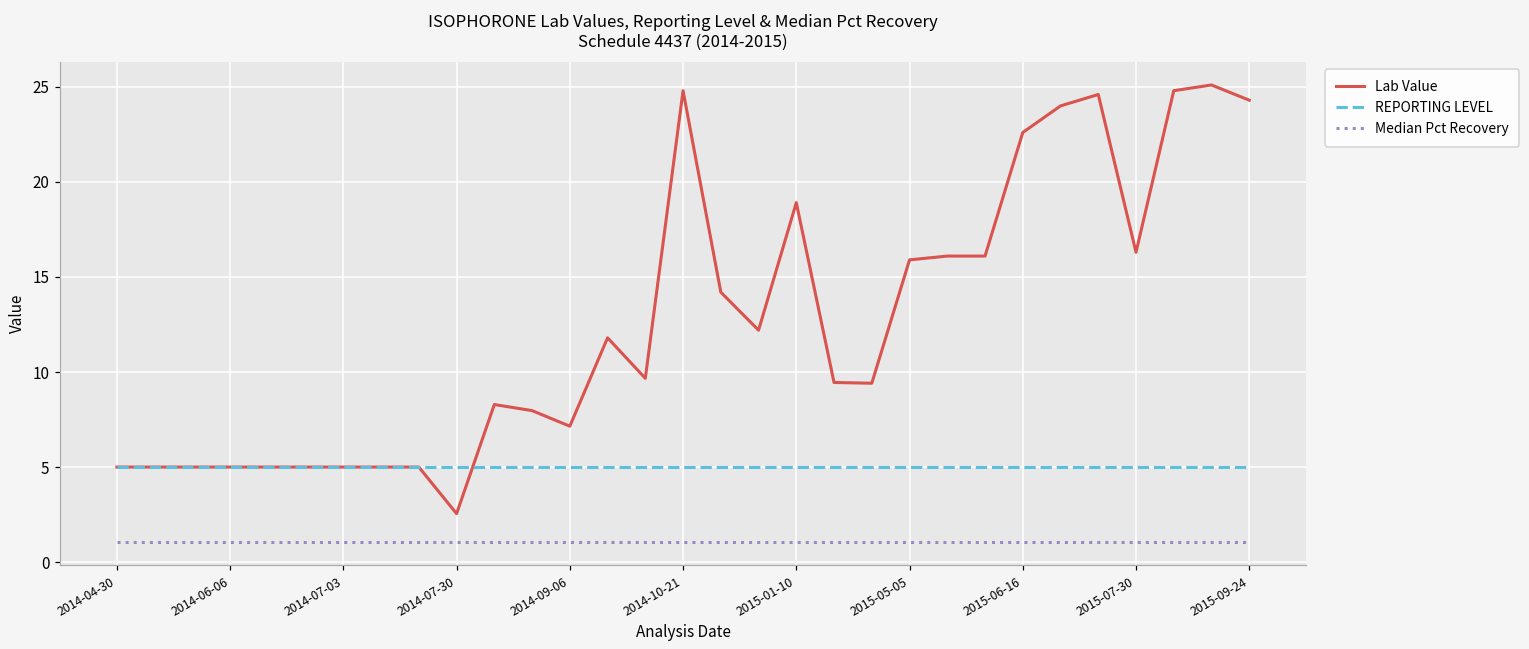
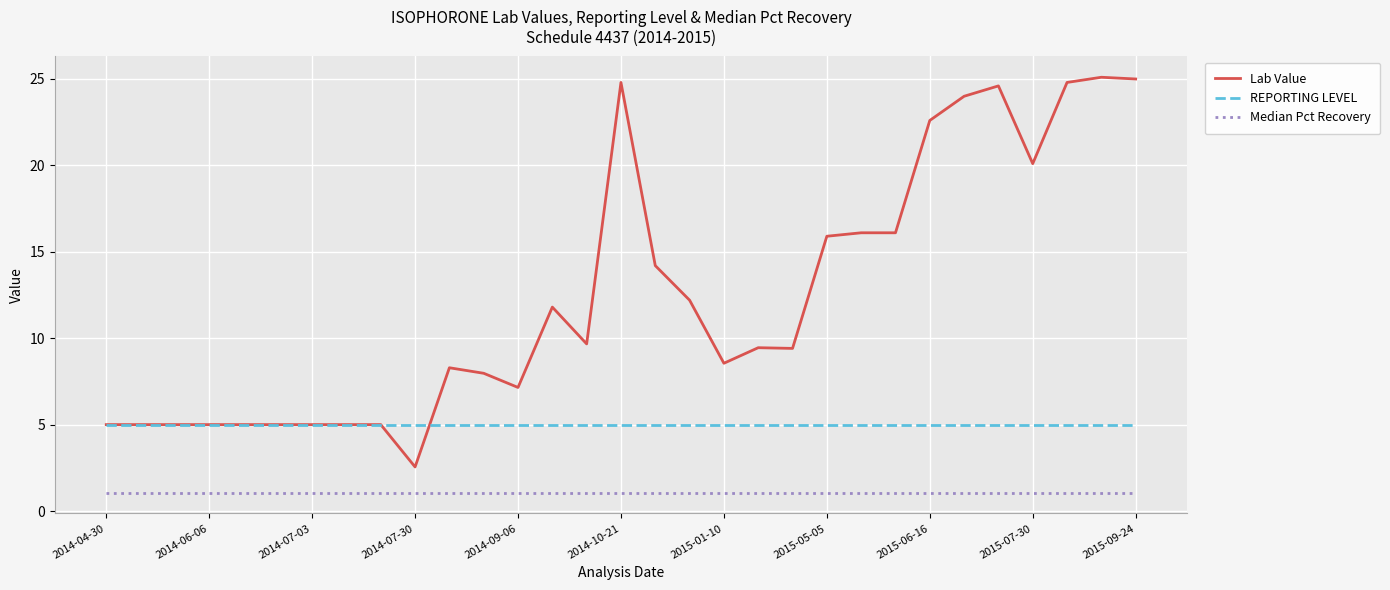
Lab Value, 2015-01-10: 18.9 -> 8.6
Lab Value, 2015-07-30: 16.3 -> 20.1
Lab Value, 2015-09-24: 24.3 -> 25.0
